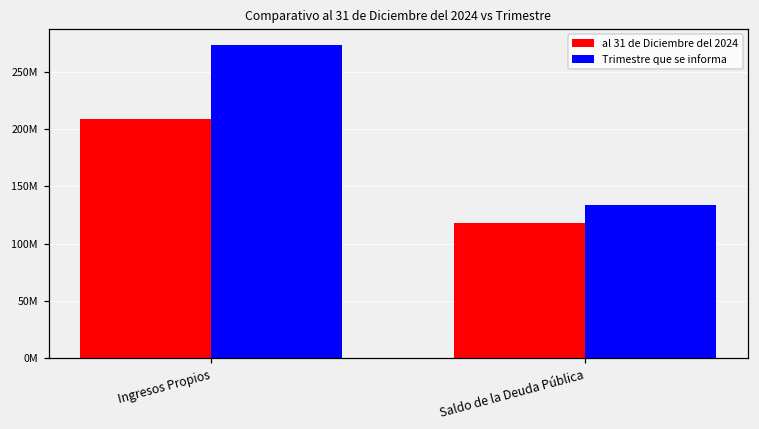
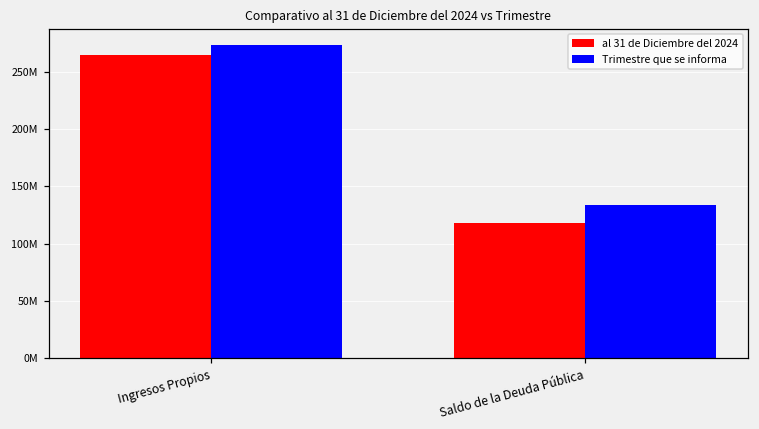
al 31 de Diciembre del 2024, Ingresos Propios: 208000000 -> 265000000
